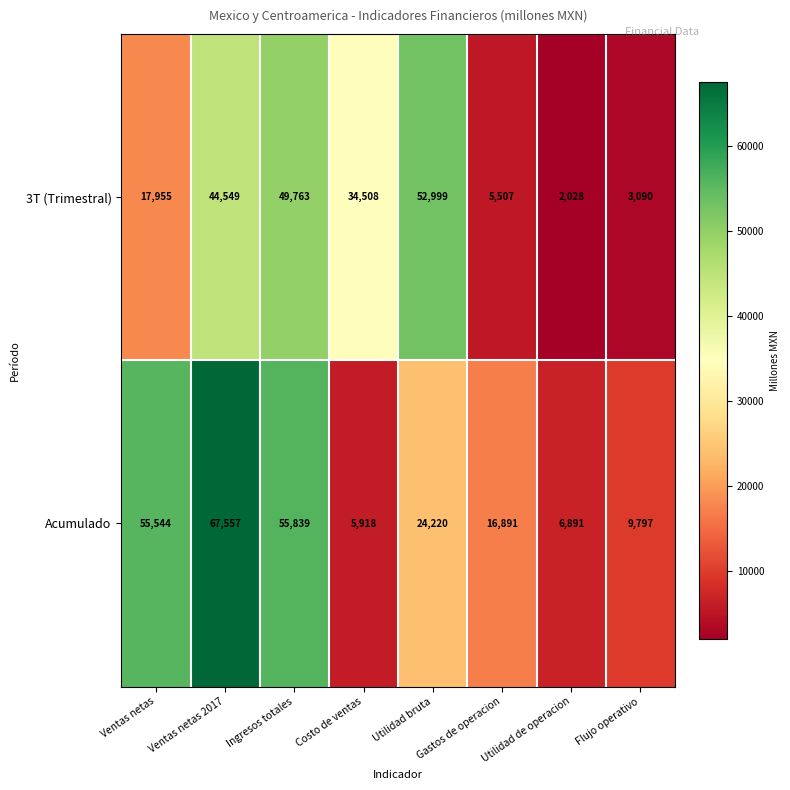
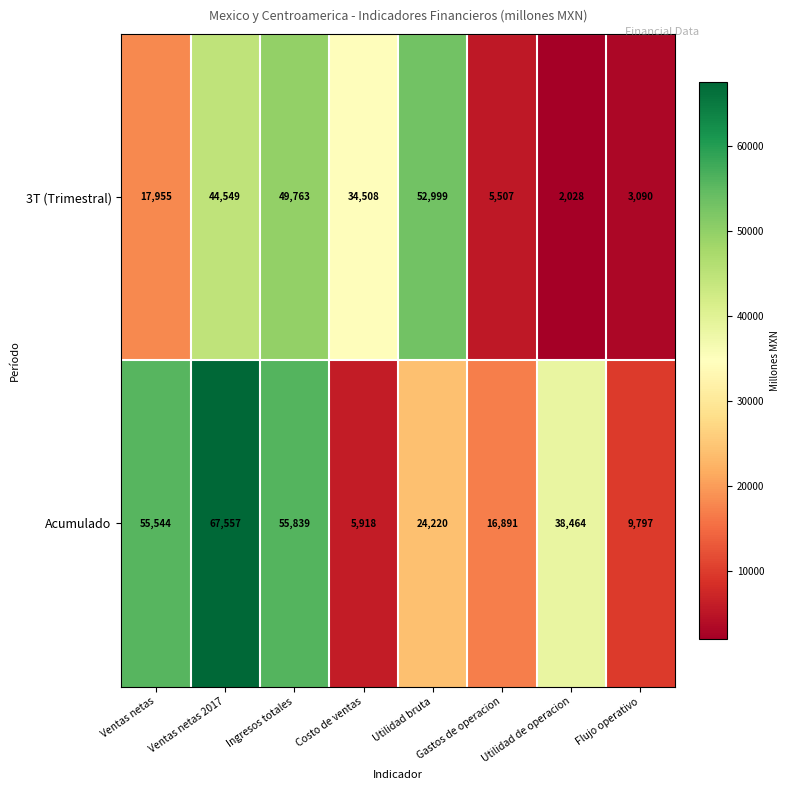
Acumulado, Utilidad de operacion: 6,891 -> 38,464
